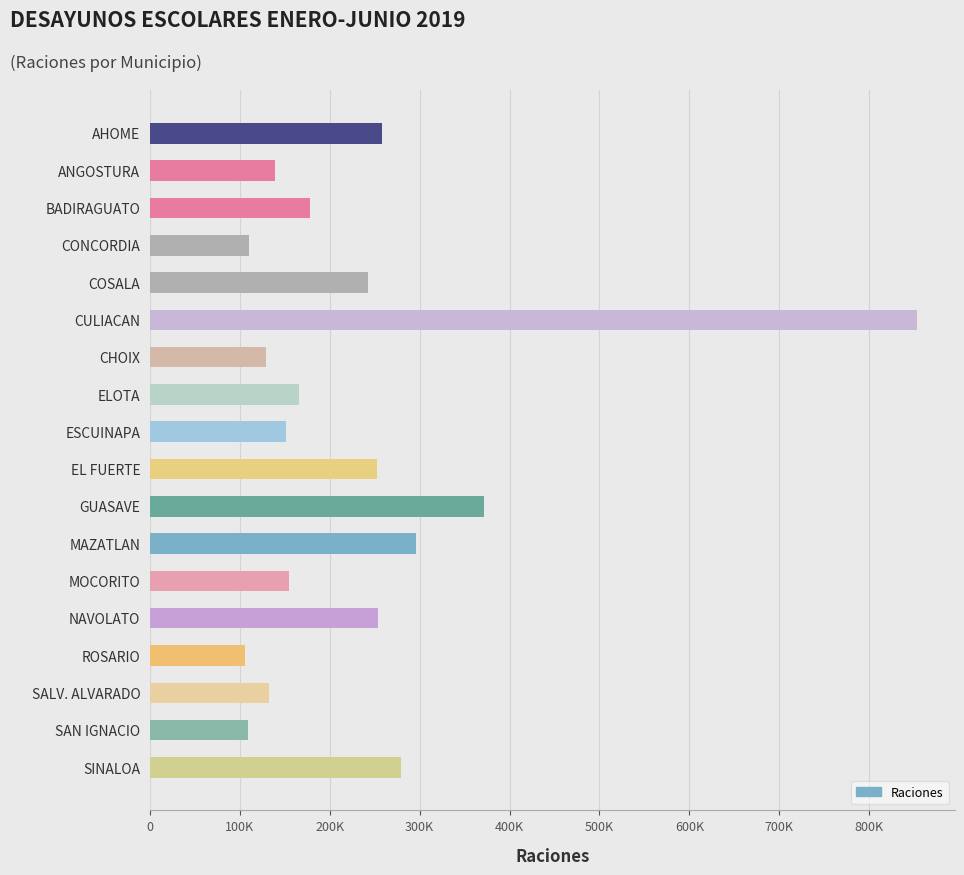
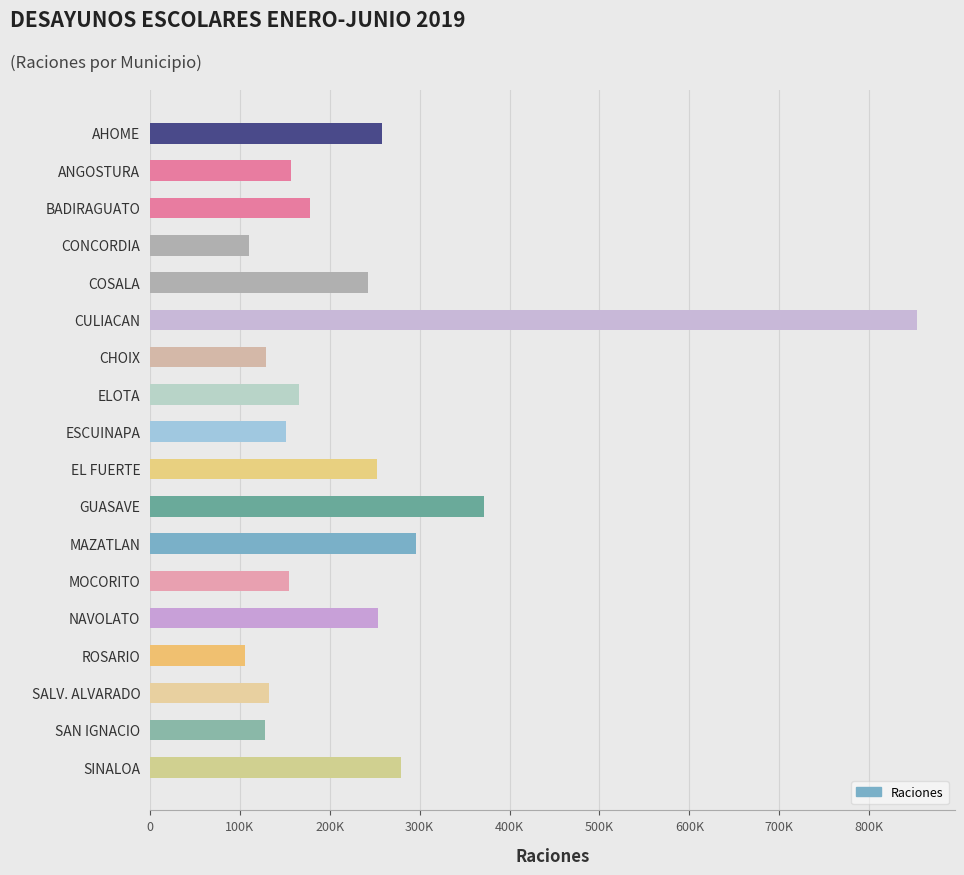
ANGOSTURA: 140000 -> 160000
SAN IGNACIO: 110000 -> 130000
